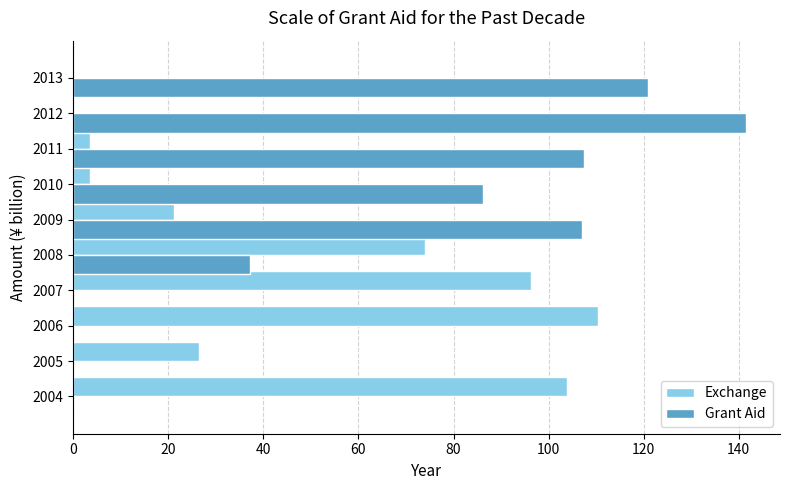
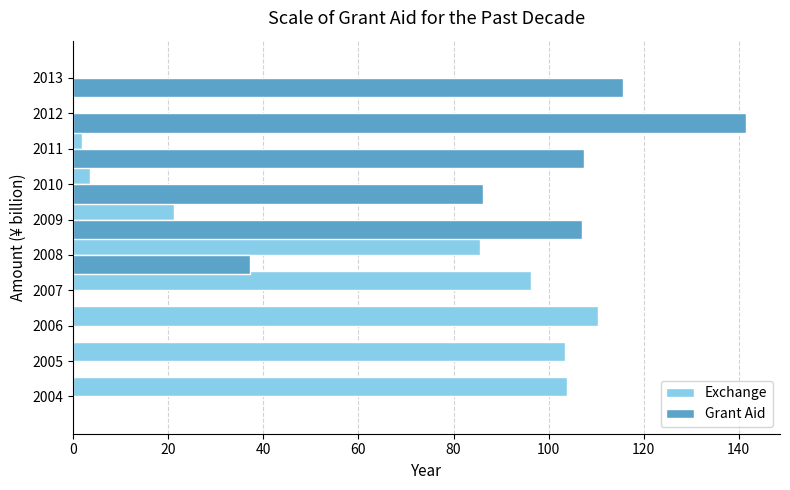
Grant Aid, 2013: 121 -> 116
Exchange, 2011: 4 -> 2
Exchange, 2008: 74 -> 86
Exchange, 2005: 27 -> 103
